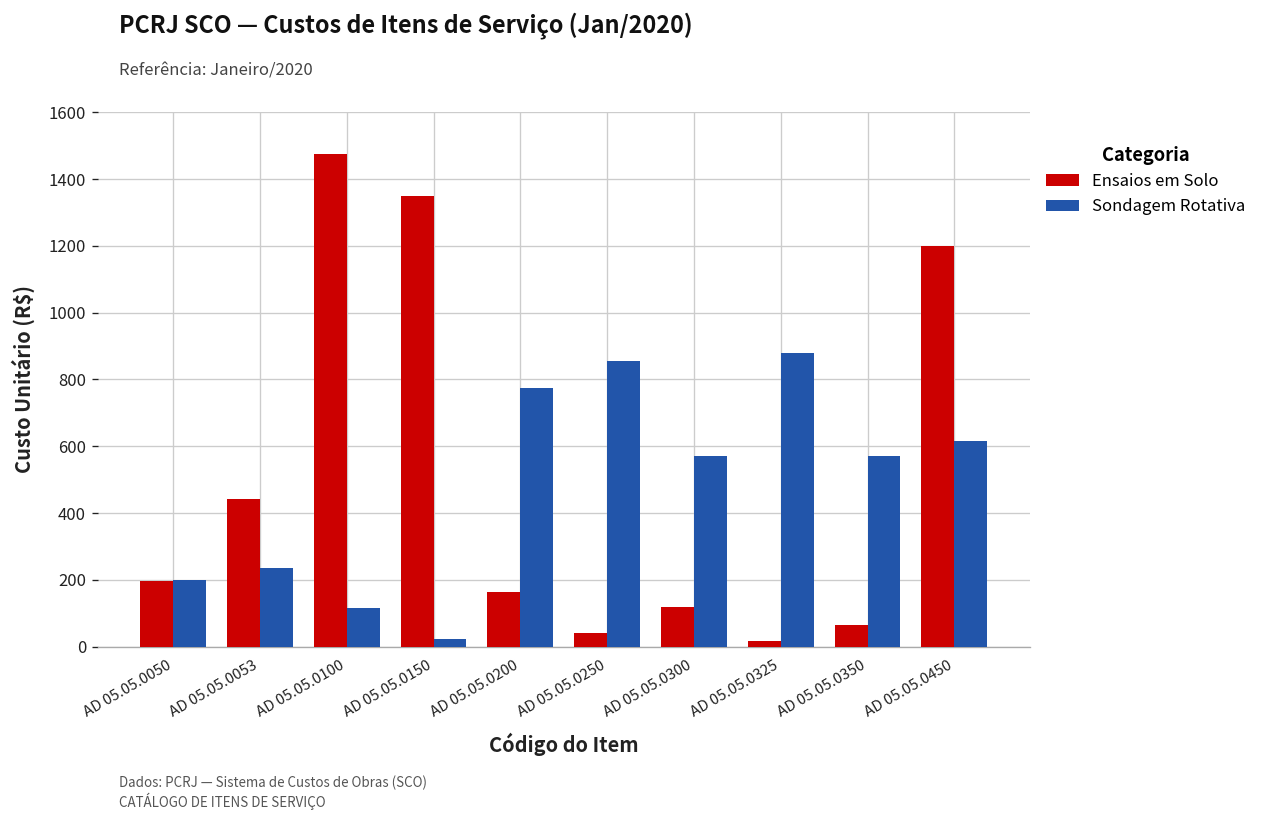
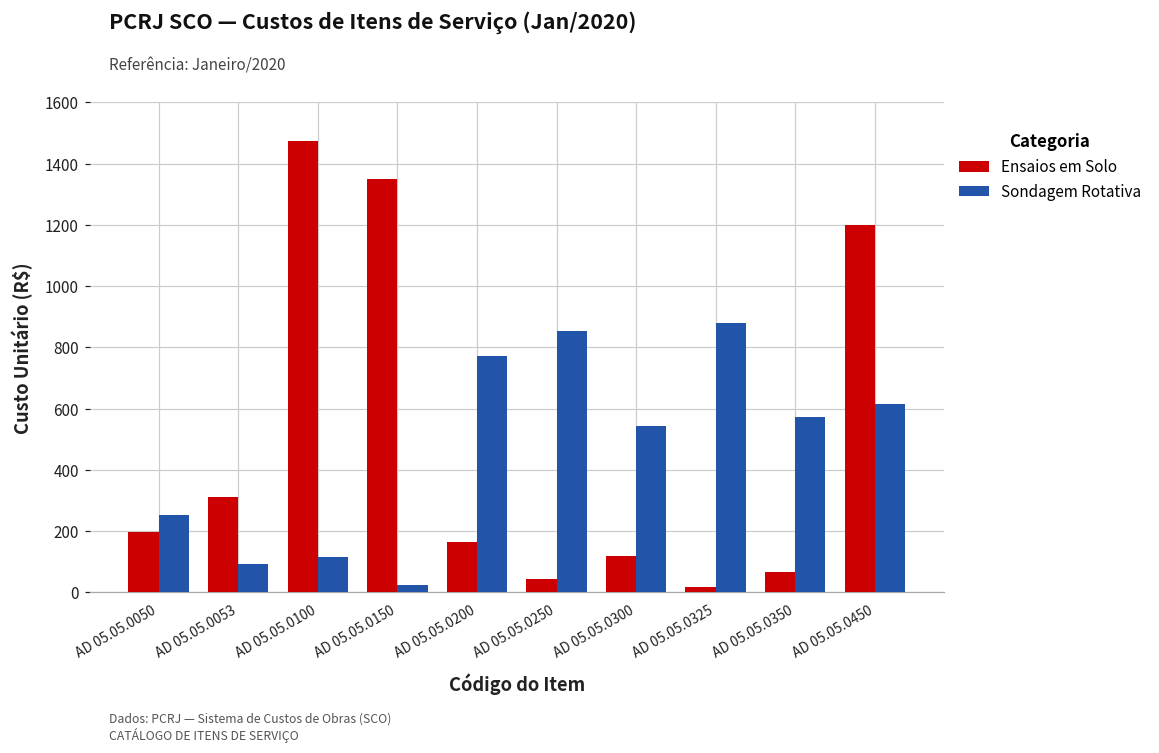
Sondagem Rotativa, AD 05.05.0050: 200 -> 250
Ensaios em Solo, AD 05.05.0053: 440 -> 310
Sondagem Rotativa, AD 05.05.0053: 230 -> 90
Sondagem Rotativa, AD 05.05.0300: 570 -> 540
